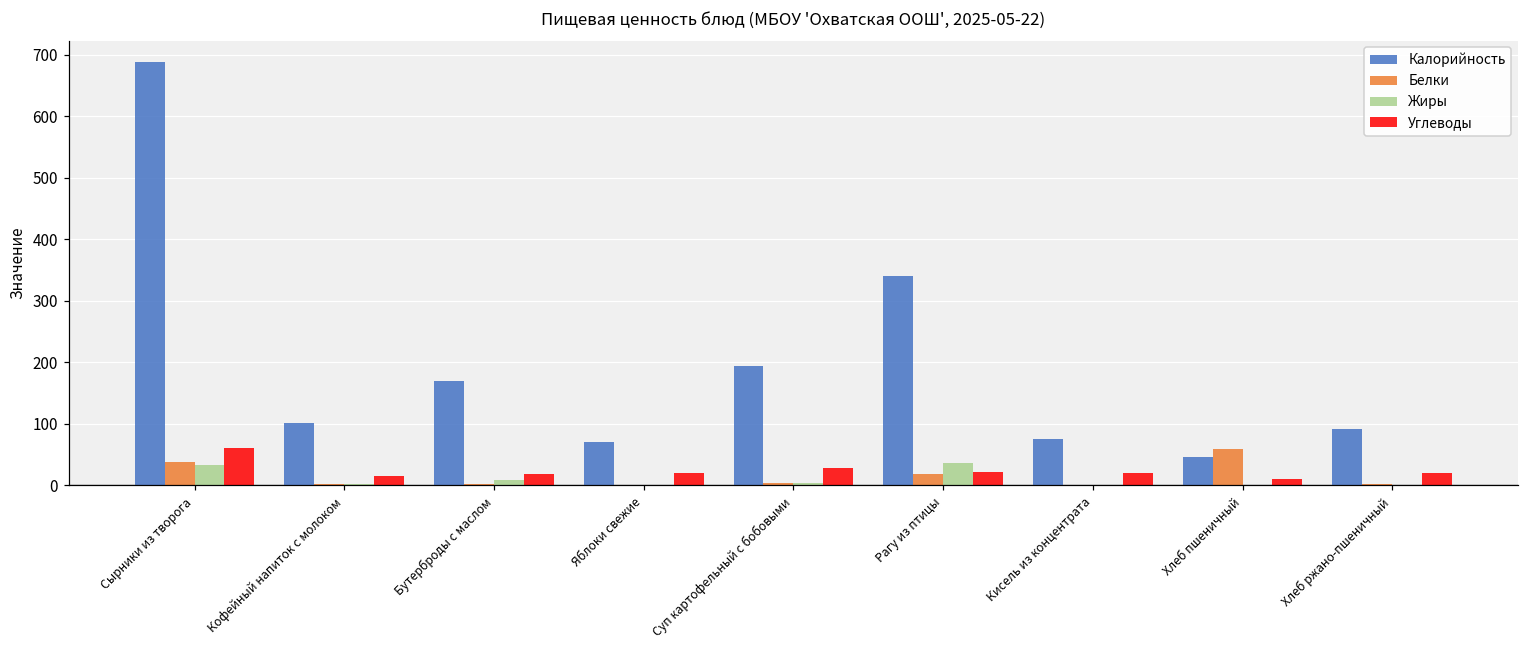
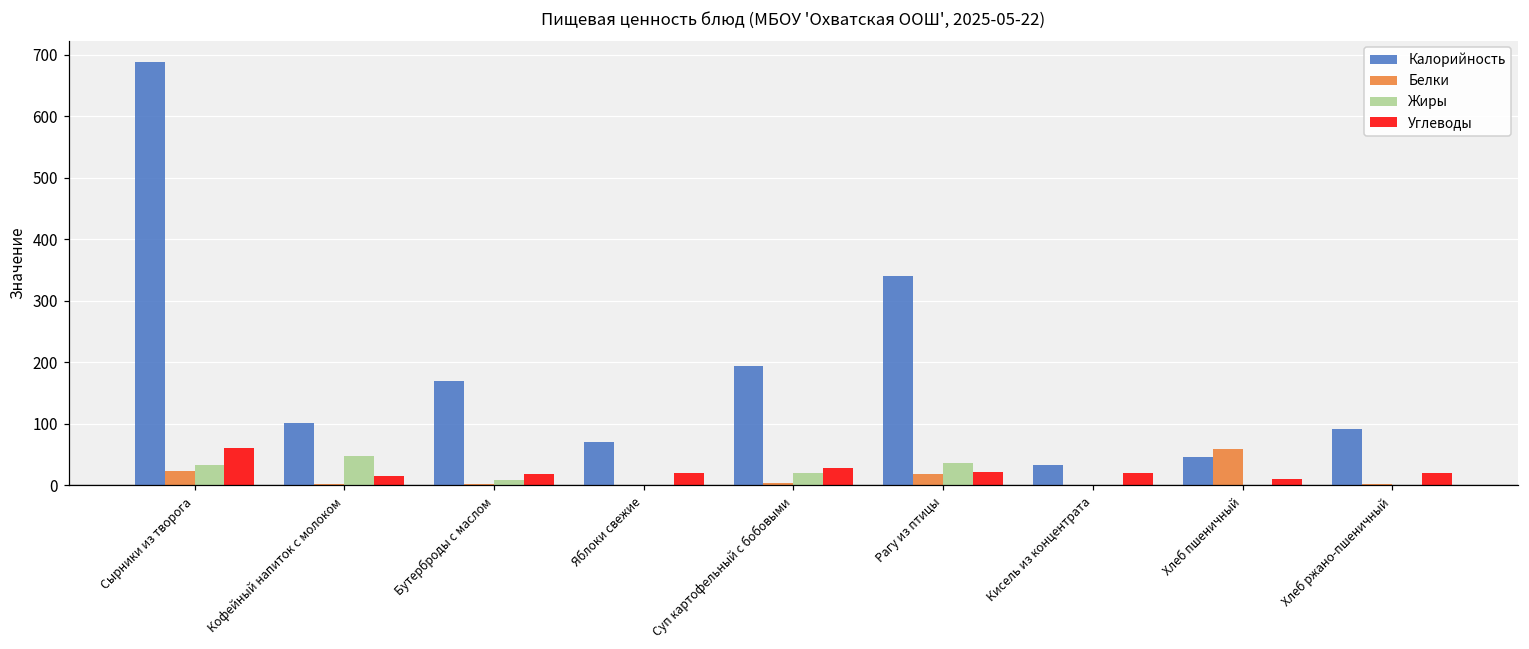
Белки, Сырники из творога: 40 -> 20
Жиры, Кофейный напиток с молоком: 0 -> 50
Жиры, Суп картофельный с бобовыми: 0 -> 20
Калорийность, Кисель из концентрата: 80 -> 30
